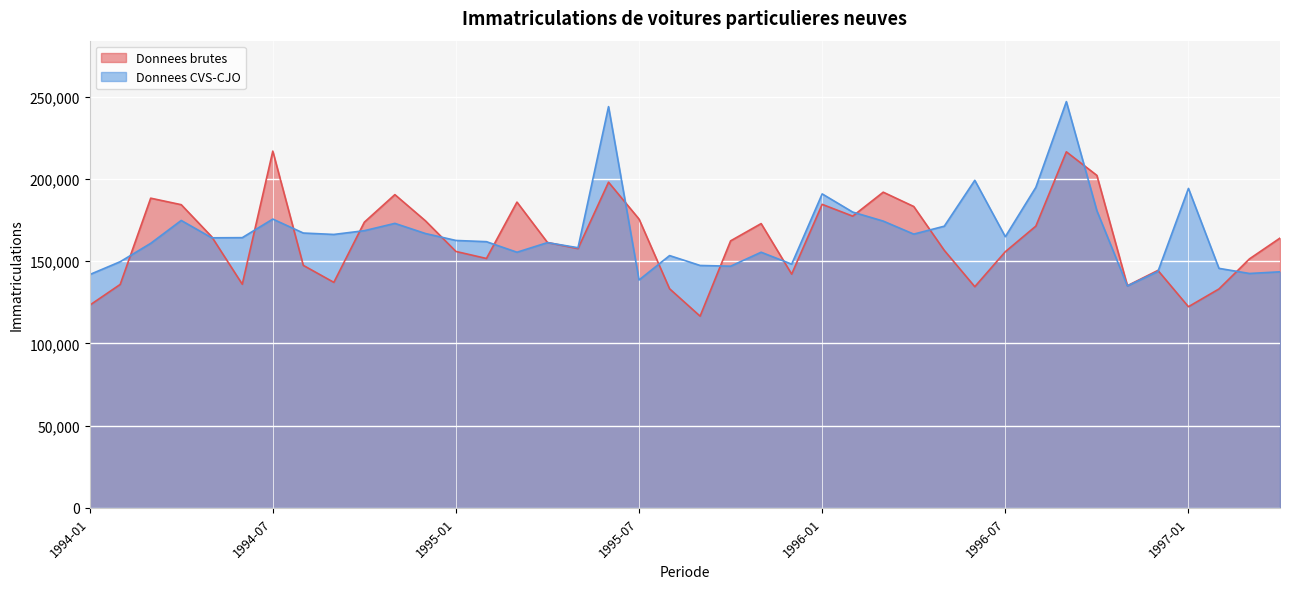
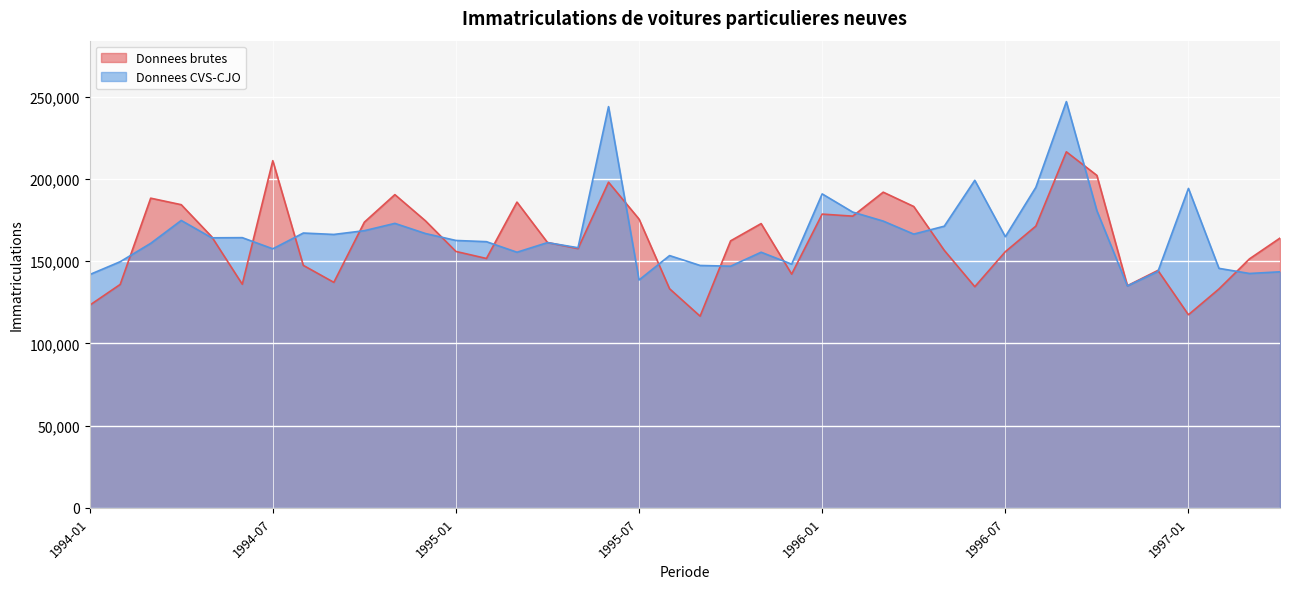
Donnees brutes, 1994-07: 217,000 -> 211,000
Donnees CVS-CJO, 1994-07: 176,000 -> 158,000
Donnees brutes, 1996-01: 185,000 -> 179,000
Donnees brutes, 1997-01: 122,000 -> 117,000
